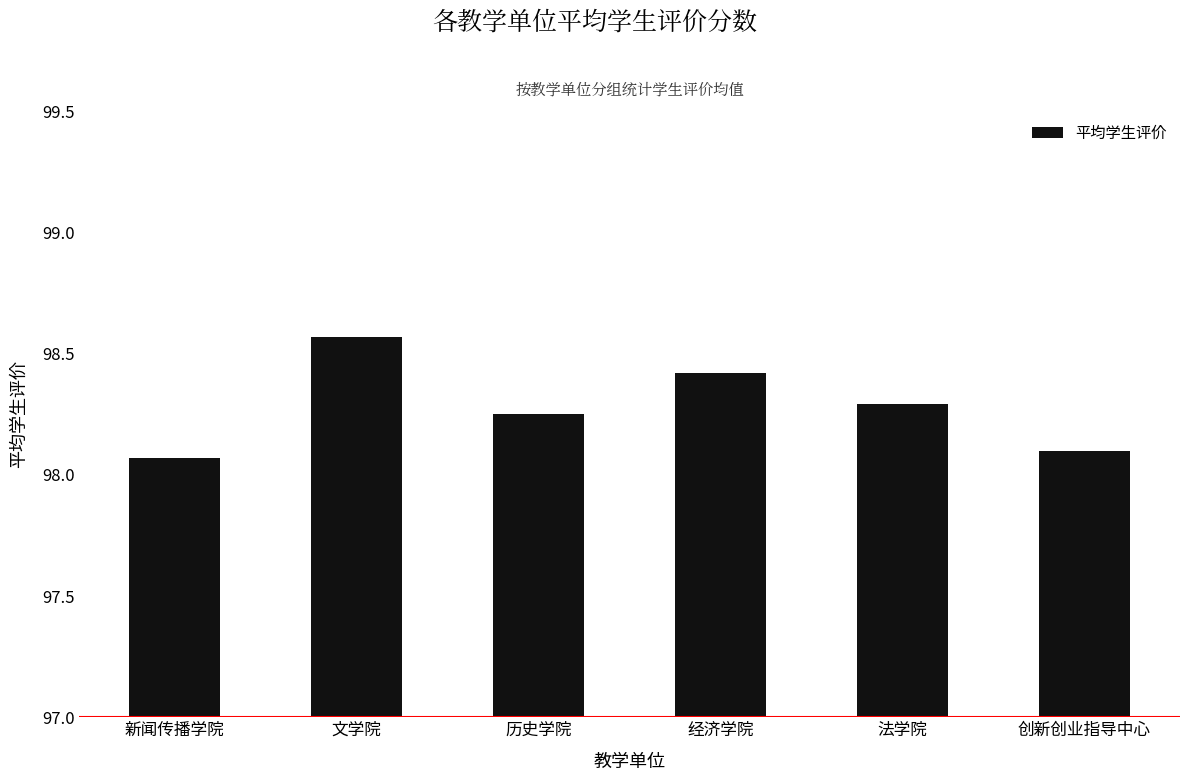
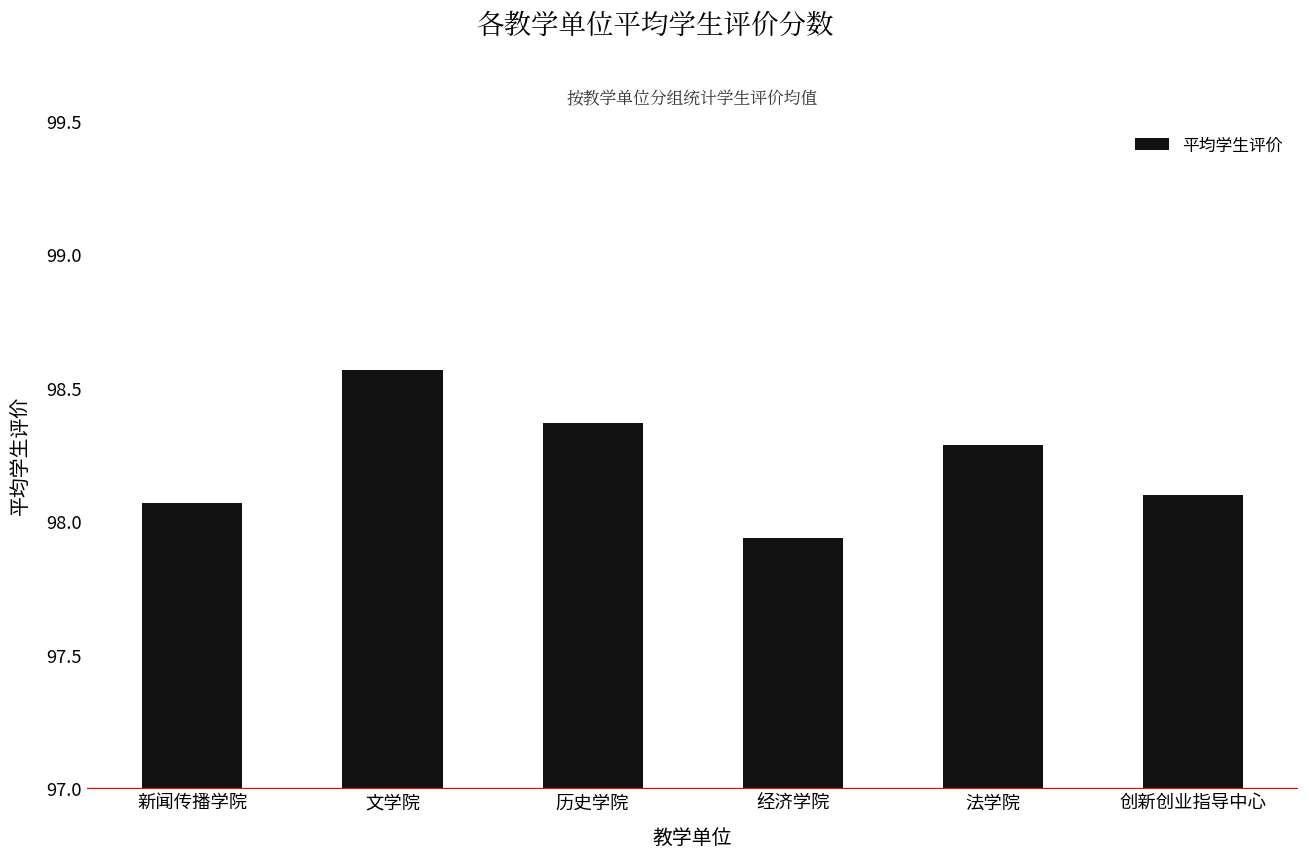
历史学院: 98.25 -> 98.37
经济学院: 98.42 -> 97.94
